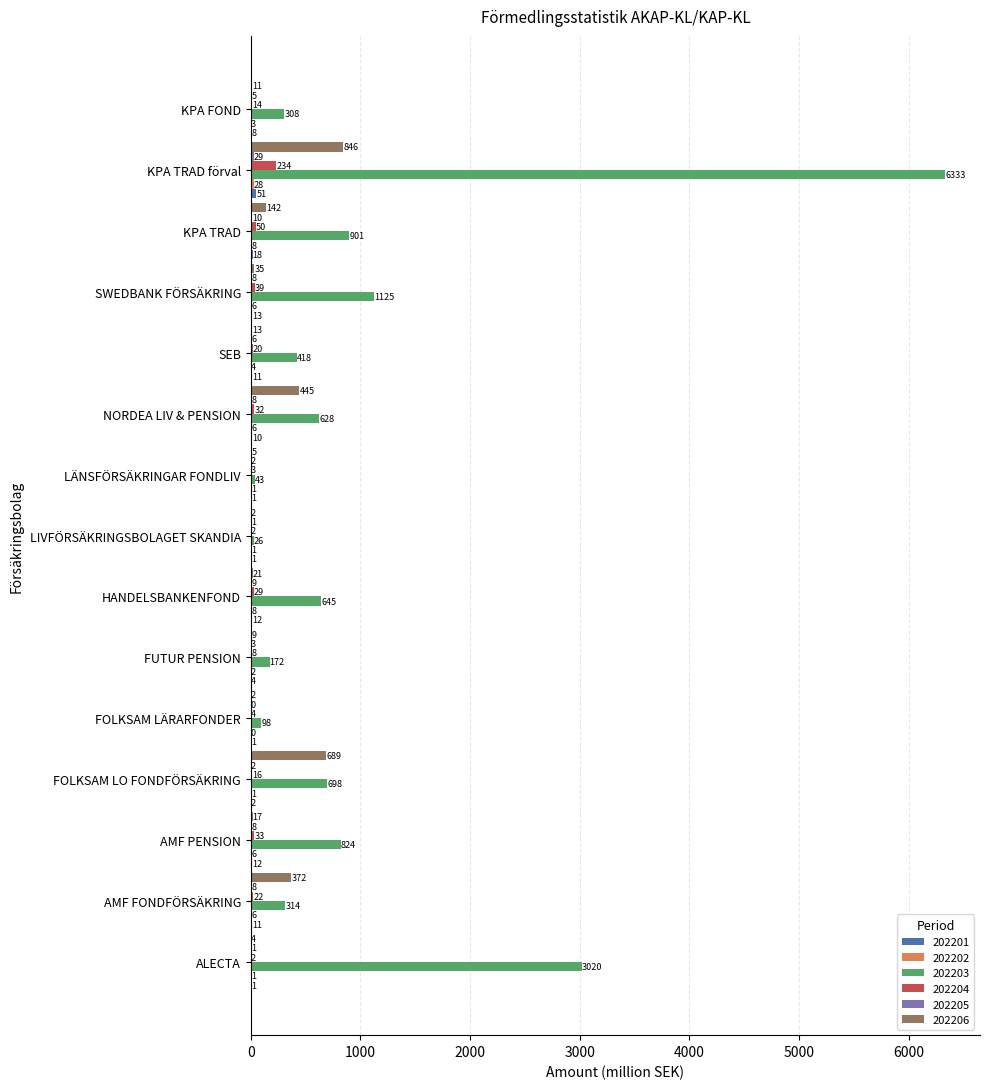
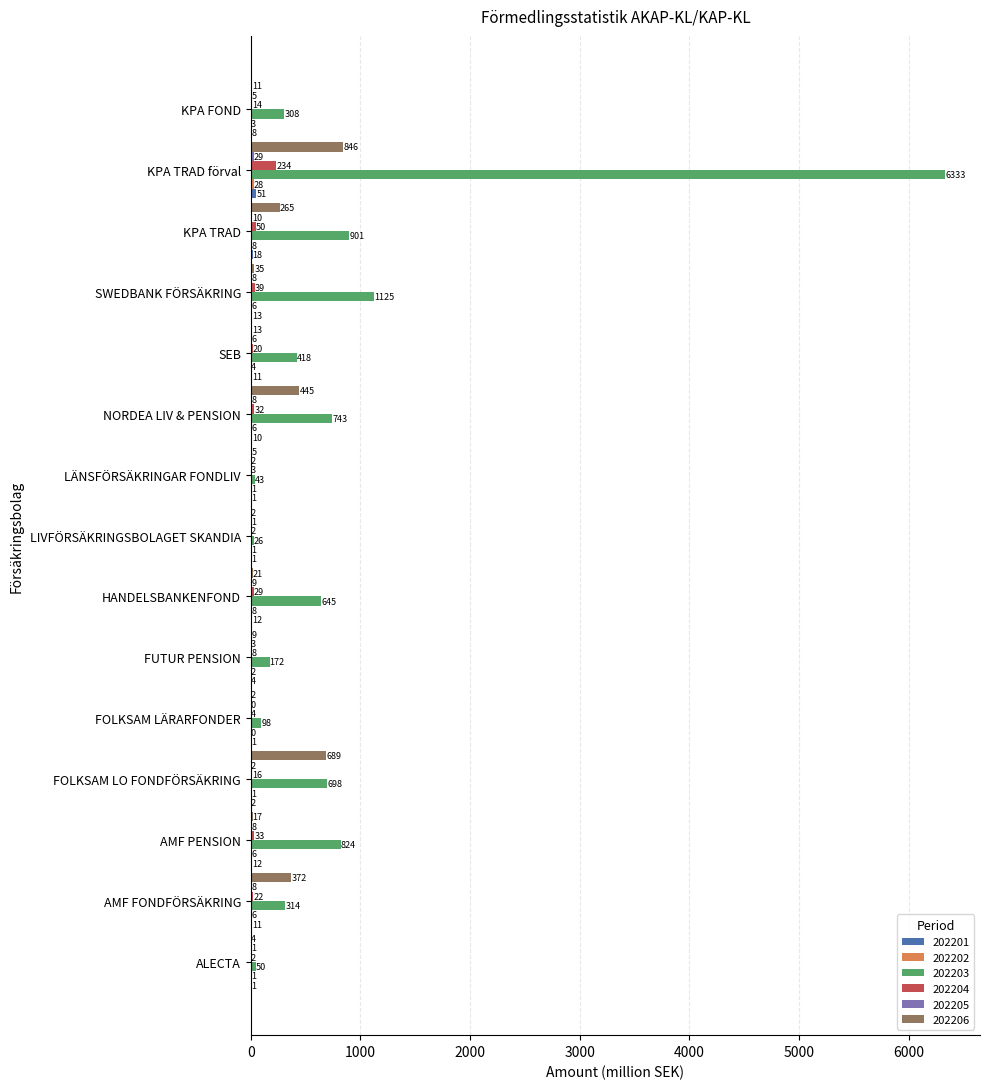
202206, KPA TRAD: 142 -> 265
202203, NORDEA LIV & PENSION: 628 -> 743
202203, ALECTA: 3020 -> 50
